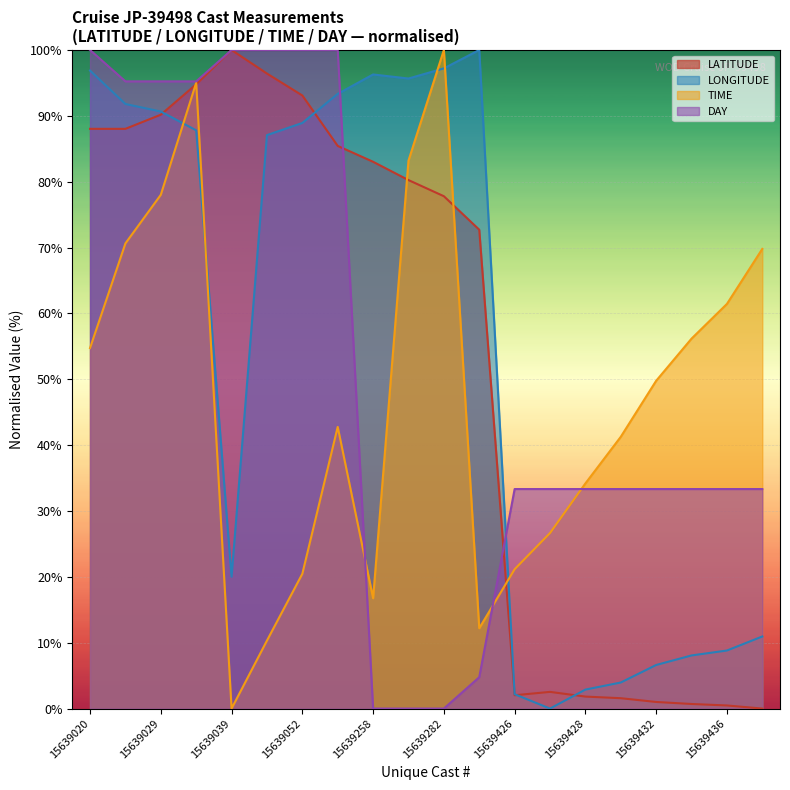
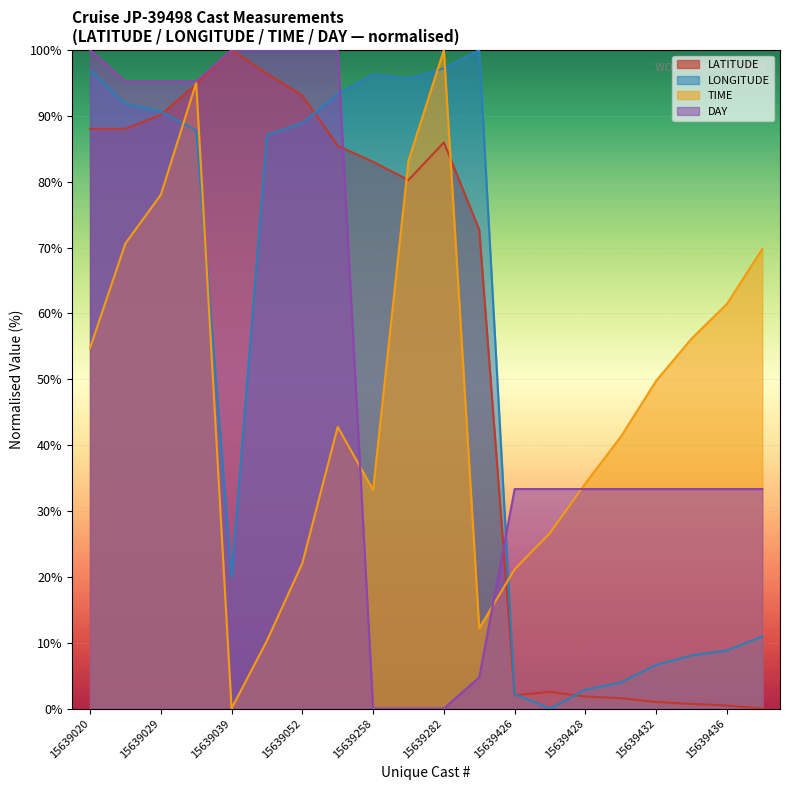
TIME, 15639052: 20% -> 22%
TIME, 15639258: 17% -> 33%
LATITUDE, 15639282: 78% -> 86%
